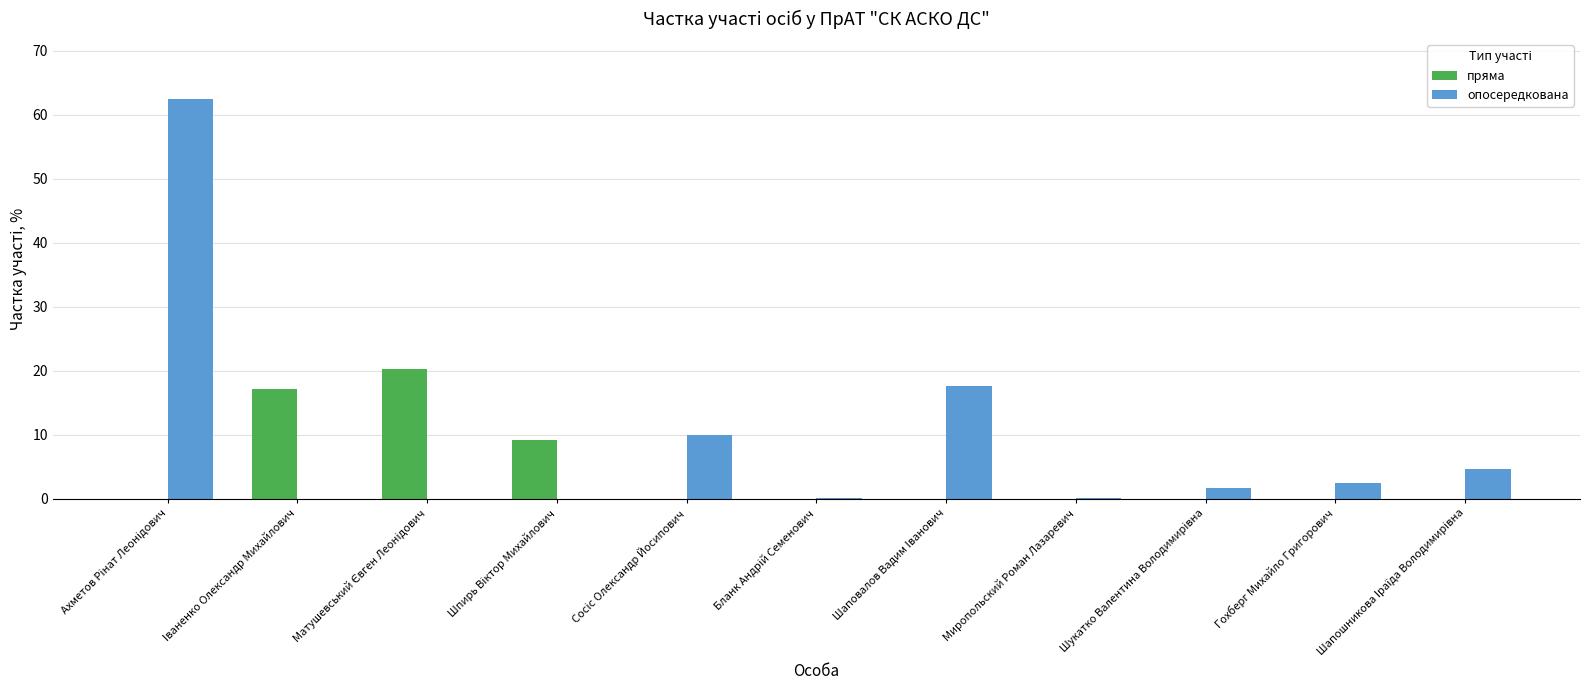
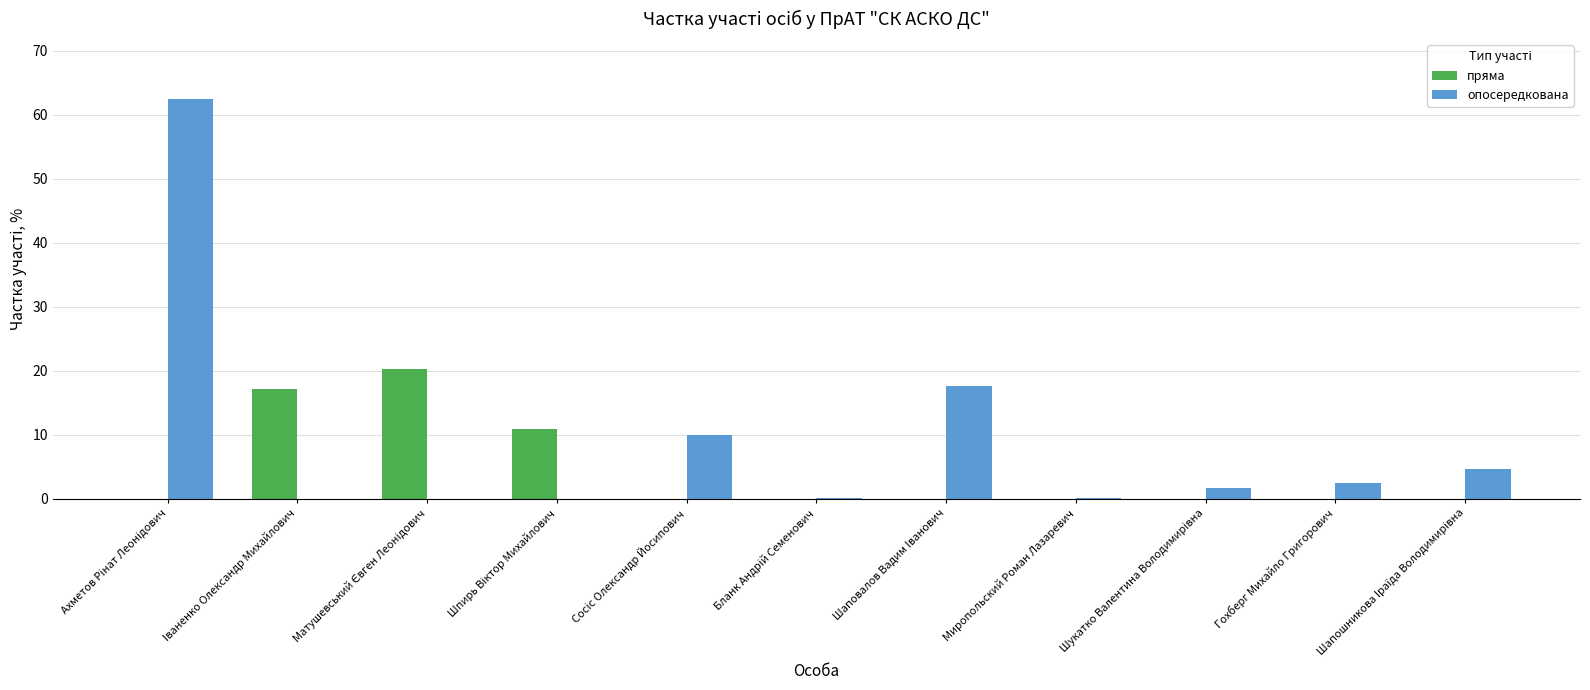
пряма, Шпирь Віктор Михайлович: 9 -> 11
